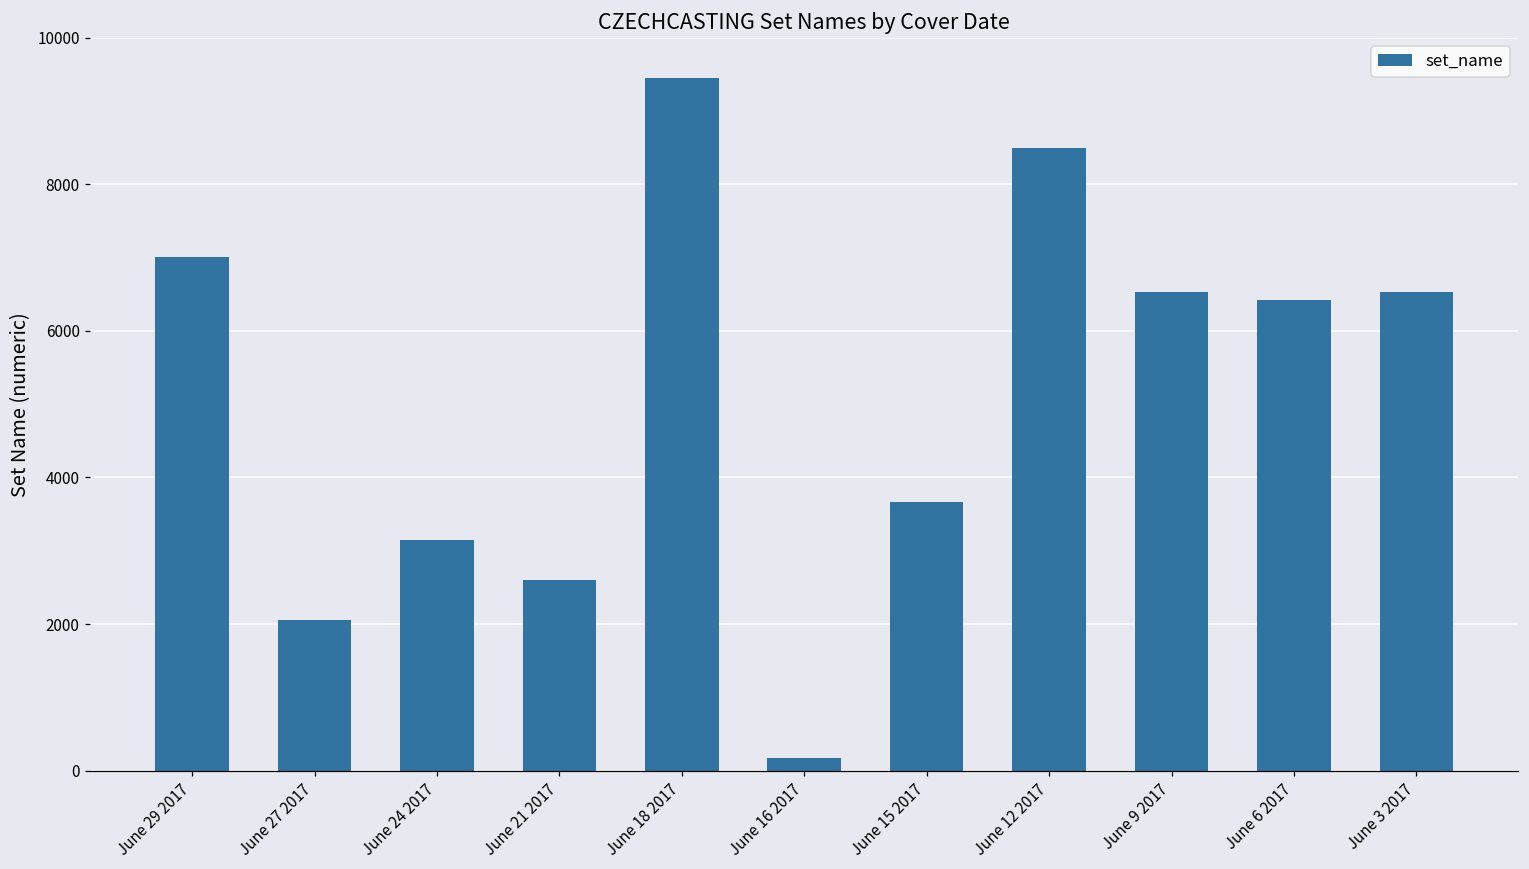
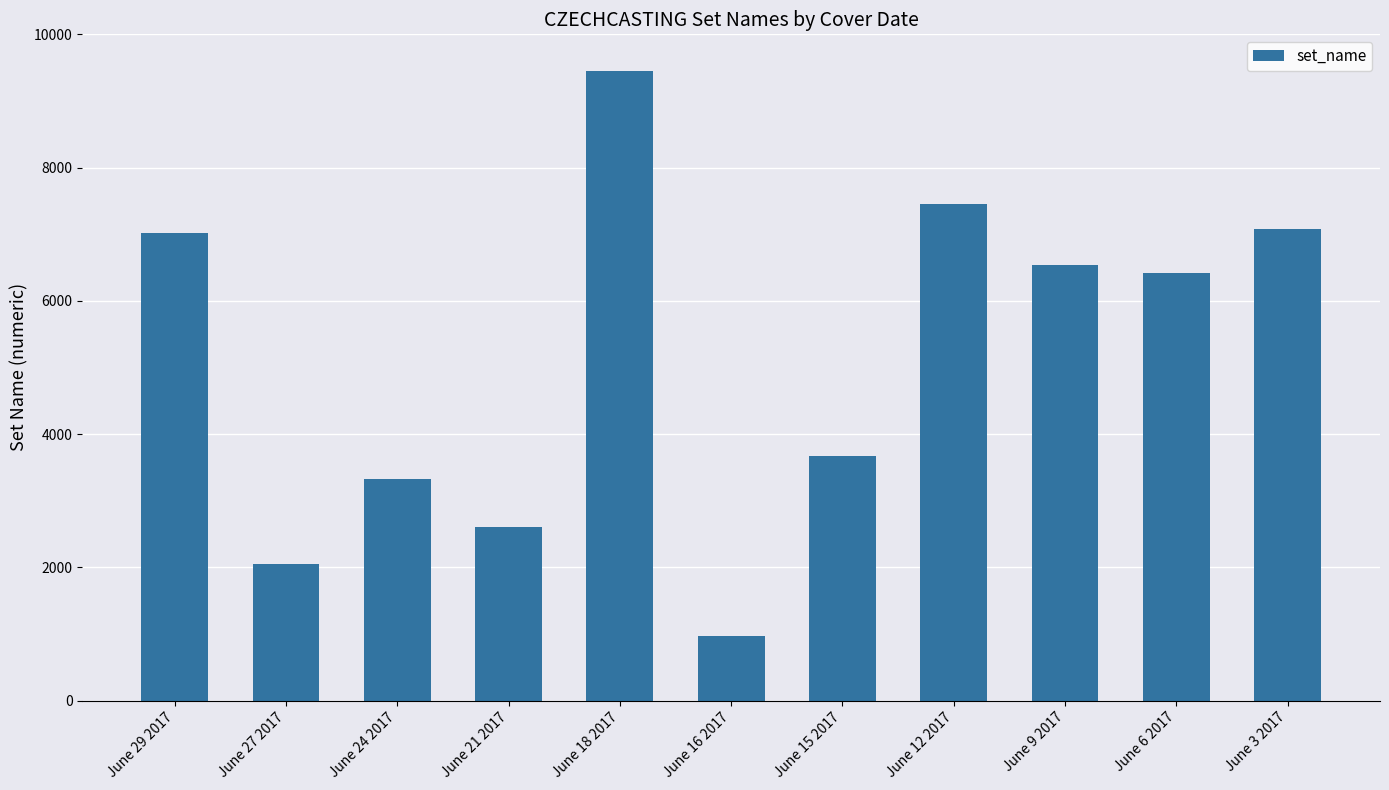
June 24 2017: 3100 -> 3300
June 16 2017: 200 -> 1000
June 12 2017: 8500 -> 7500
June 3 2017: 6500 -> 7100
